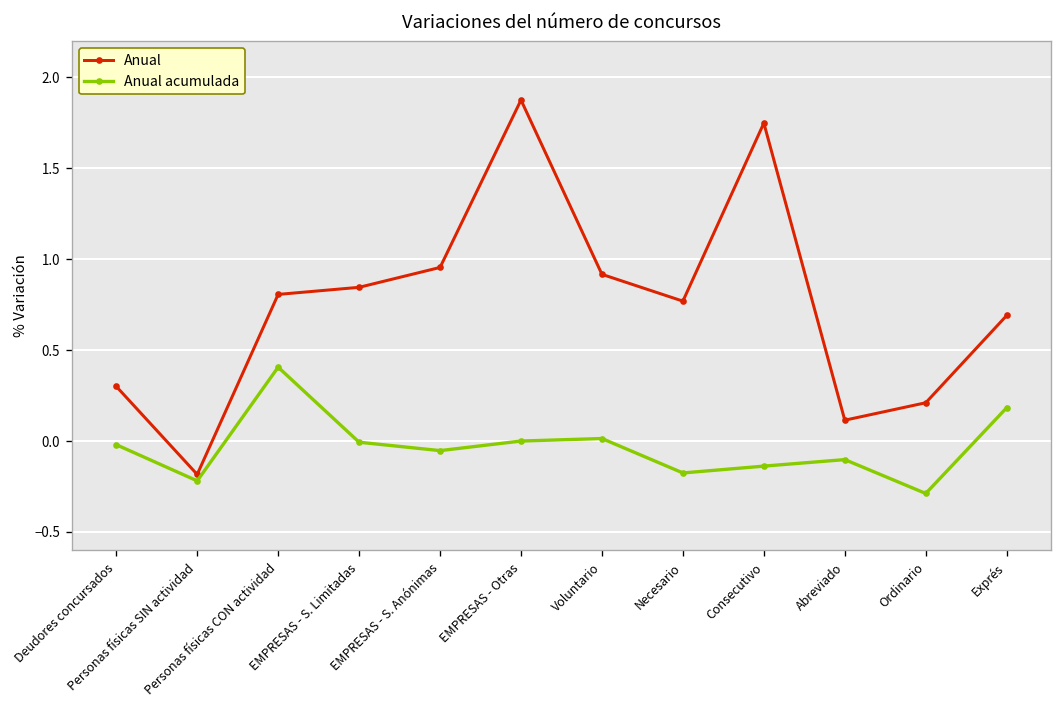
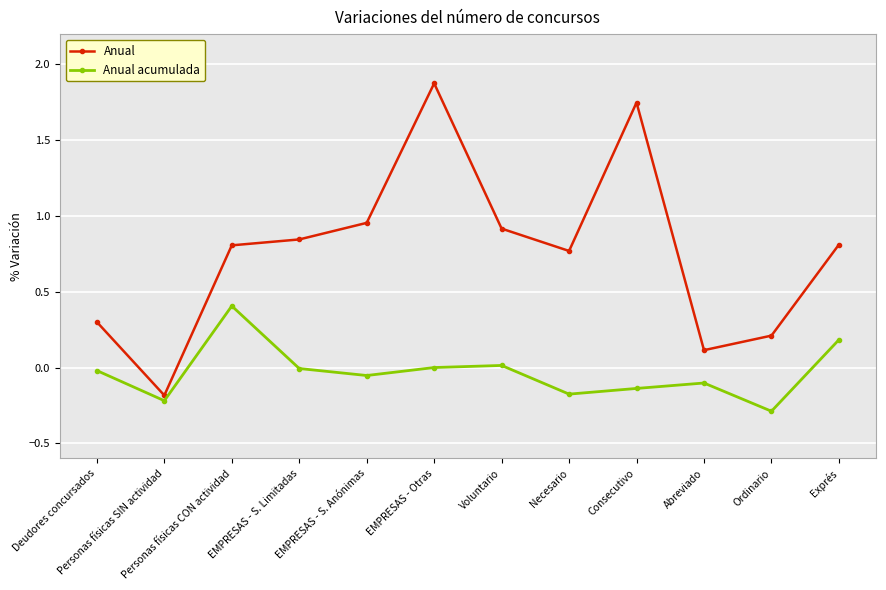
Anual, Exprés: 0.69 -> 0.81
